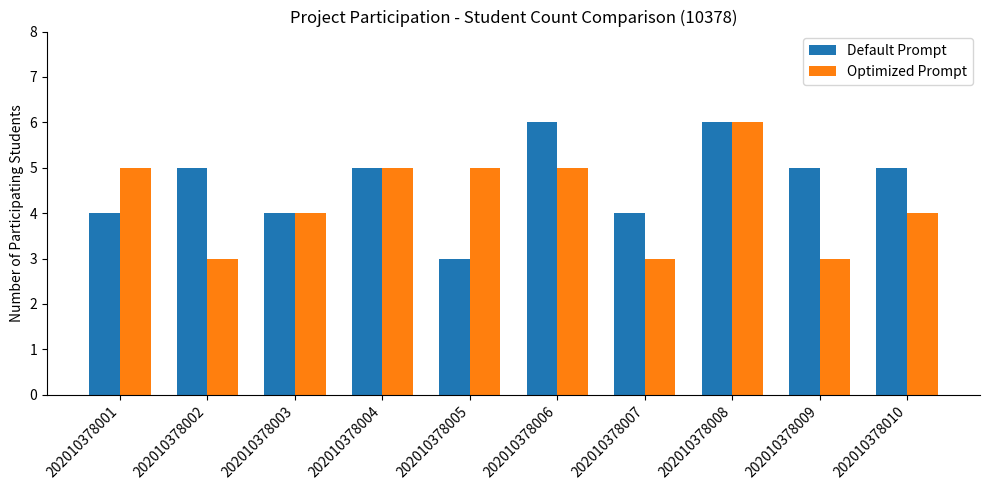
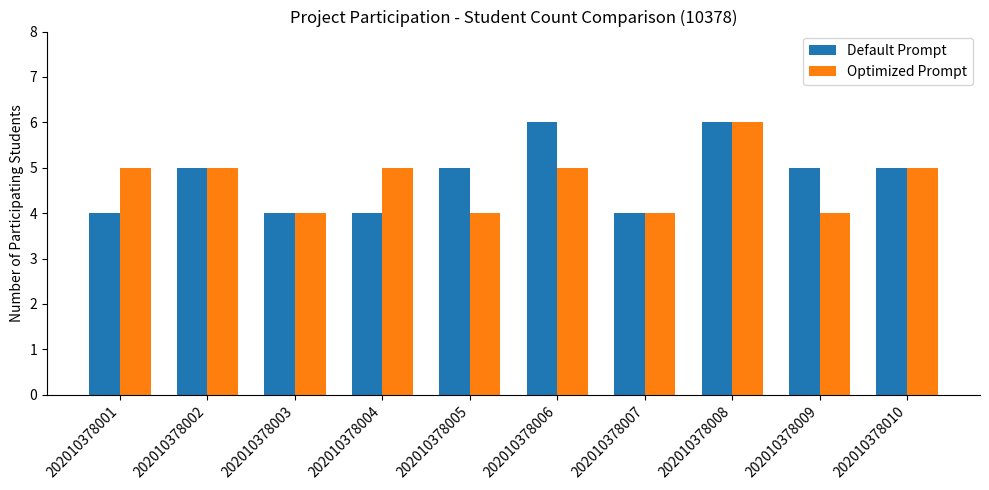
Optimized Prompt, 202010378002: 3 -> 5
Default Prompt, 202010378004: 5 -> 4
Default Prompt, 202010378005: 3 -> 5
Optimized Prompt, 202010378005: 5 -> 4
Optimized Prompt, 202010378007: 3 -> 4
Optimized Prompt, 202010378009: 3 -> 4
Optimized Prompt, 202010378010: 4 -> 5
